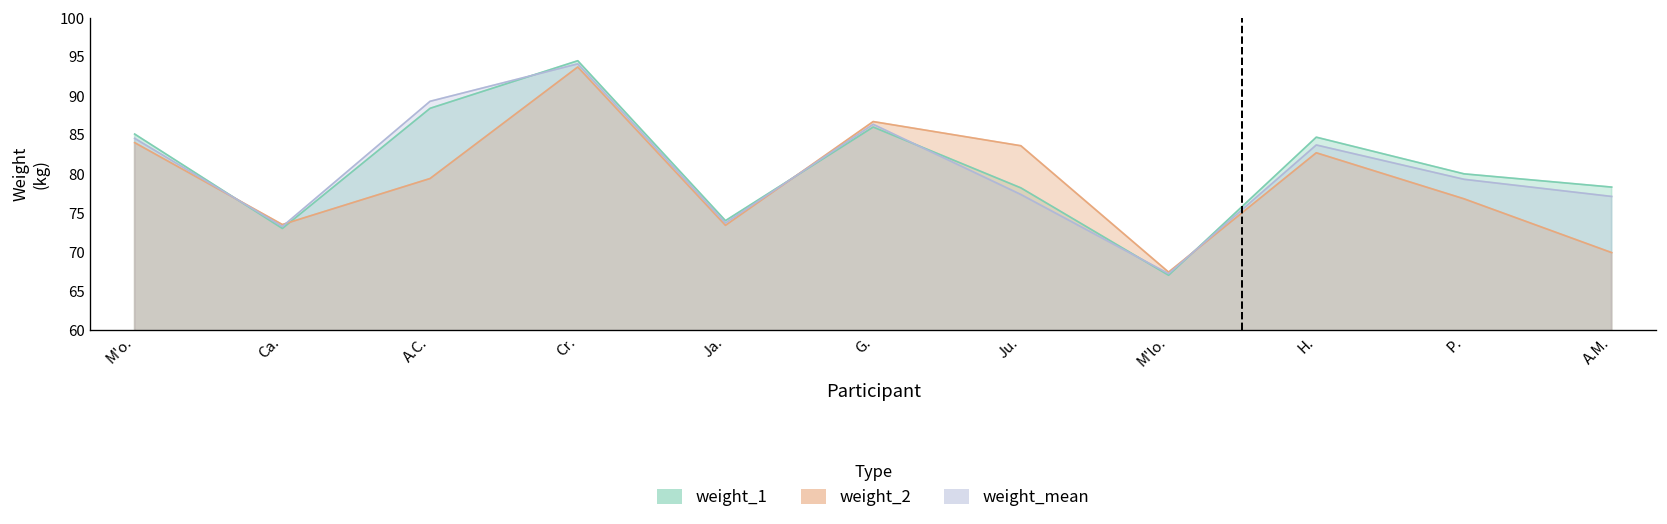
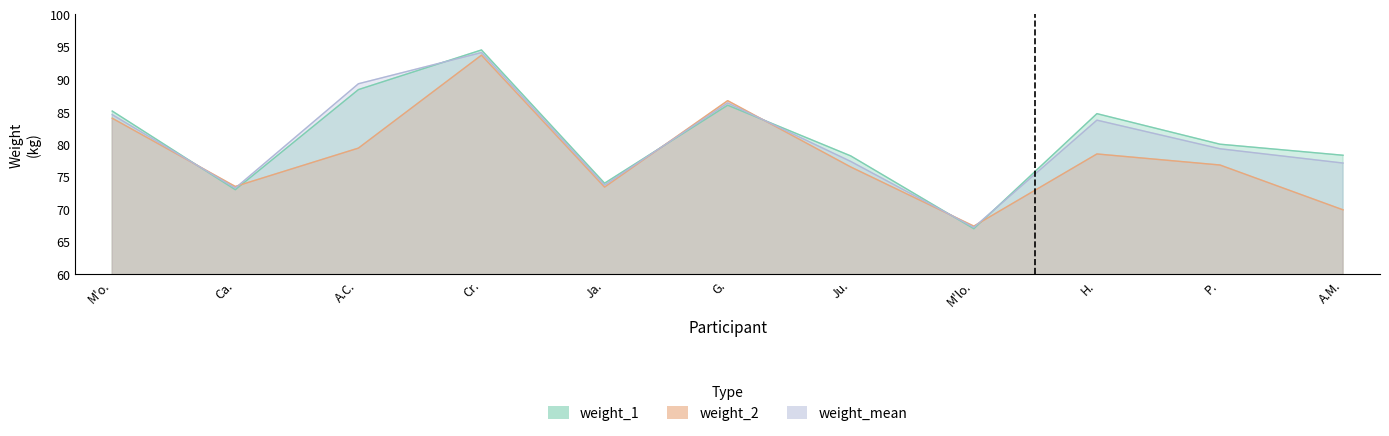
weight_2, Ju.: 84 -> 77
weight_2, H.: 83 -> 79
